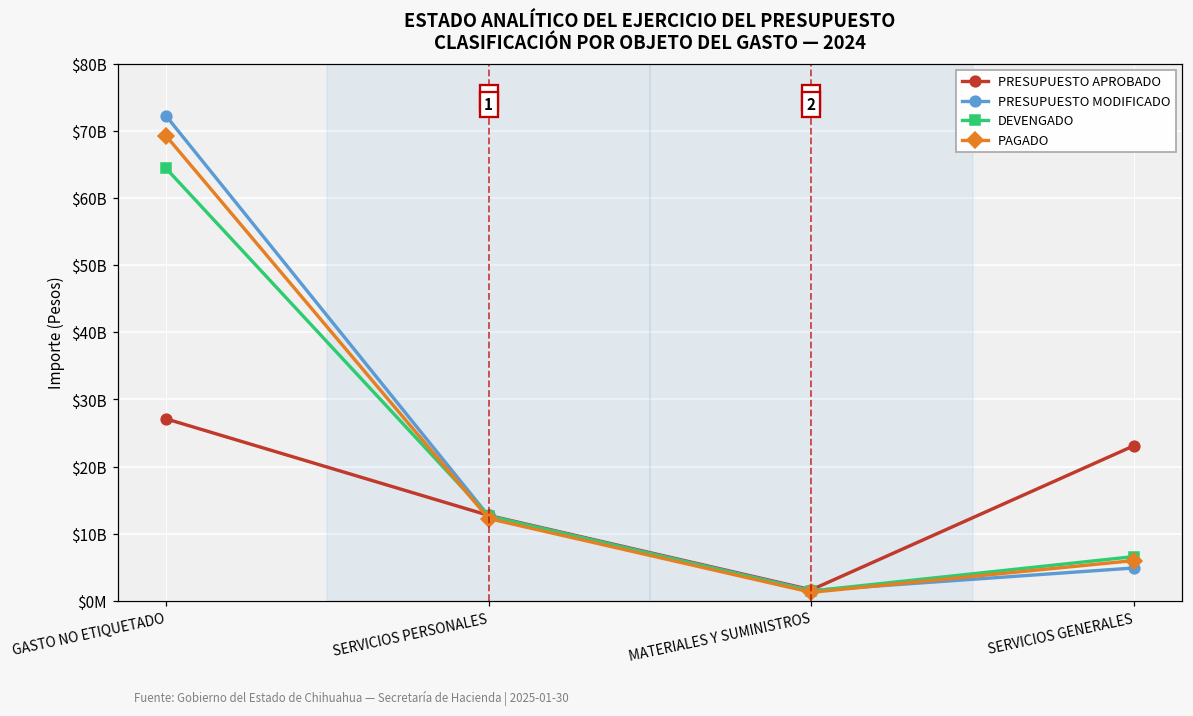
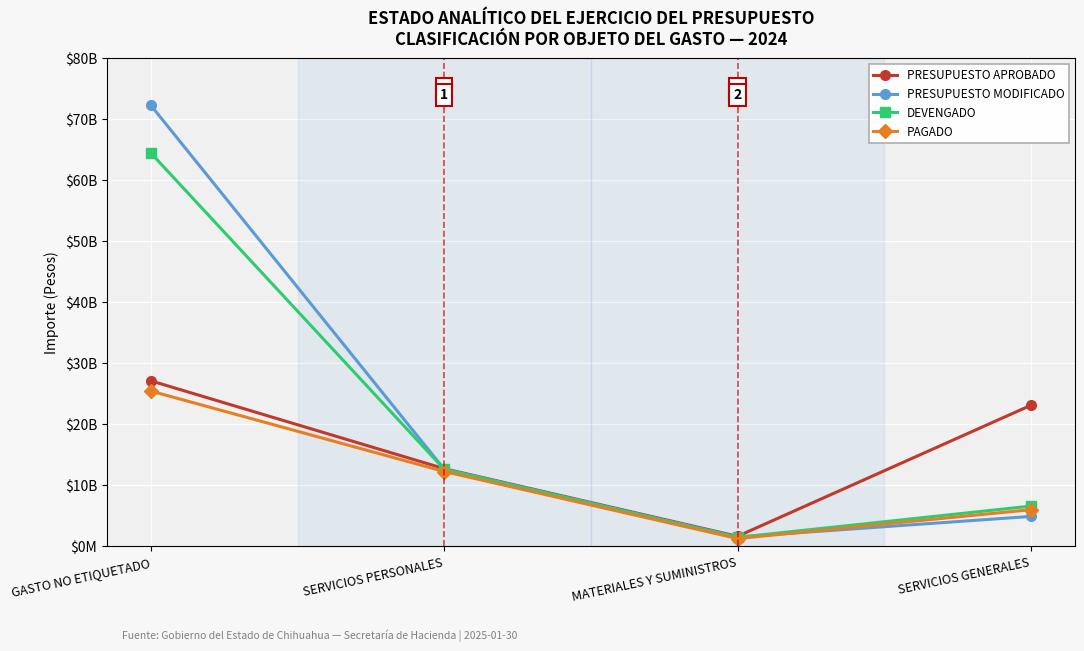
PAGADO, GASTO NO ETIQUETADO: $69000000000 -> $25000000000
